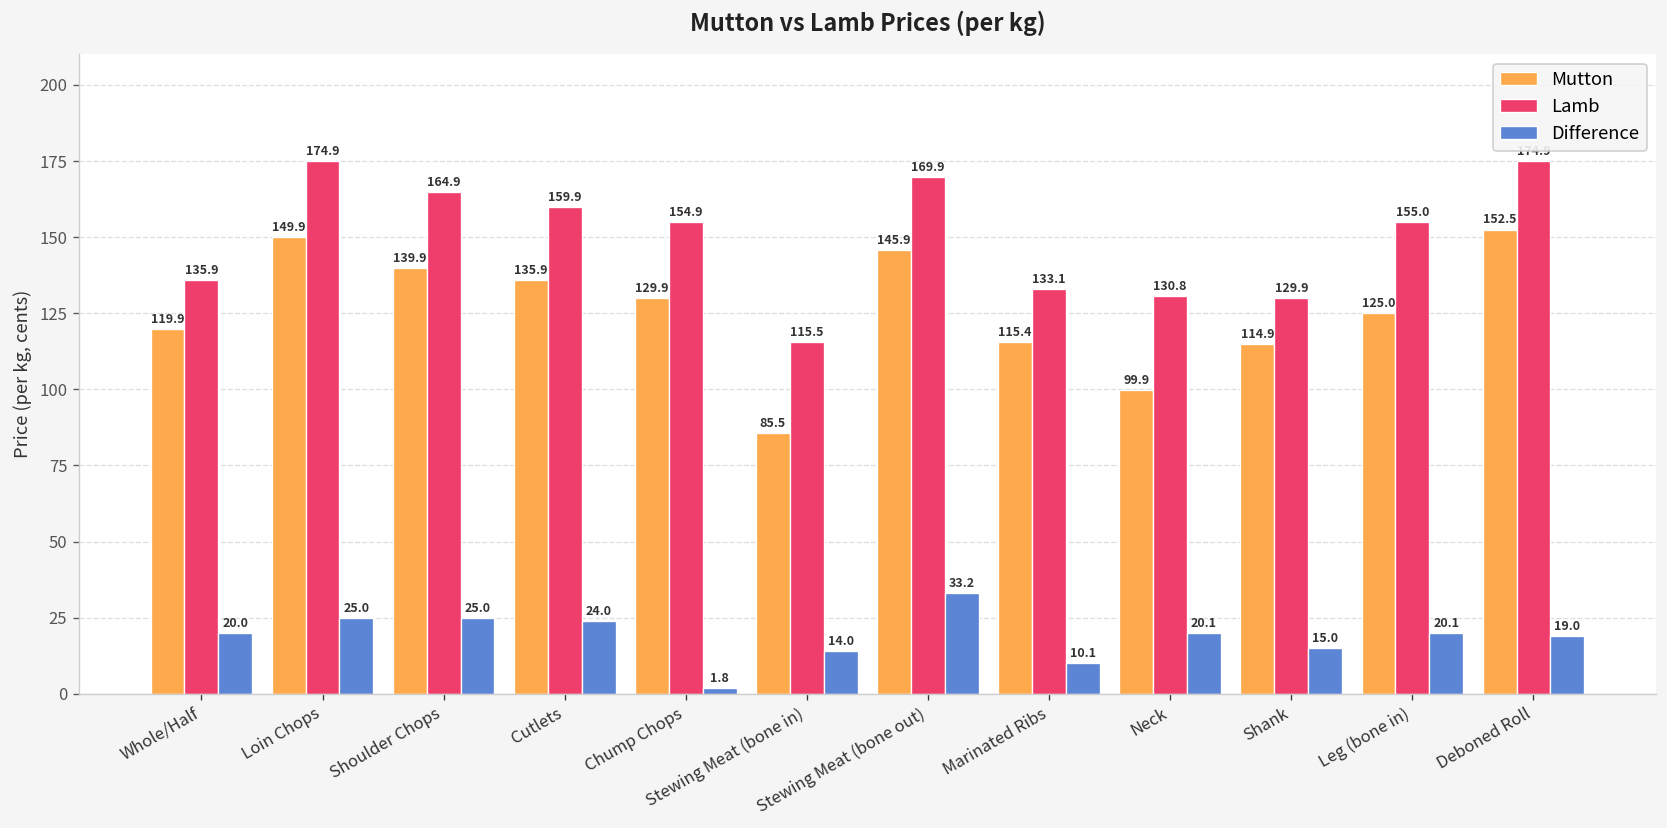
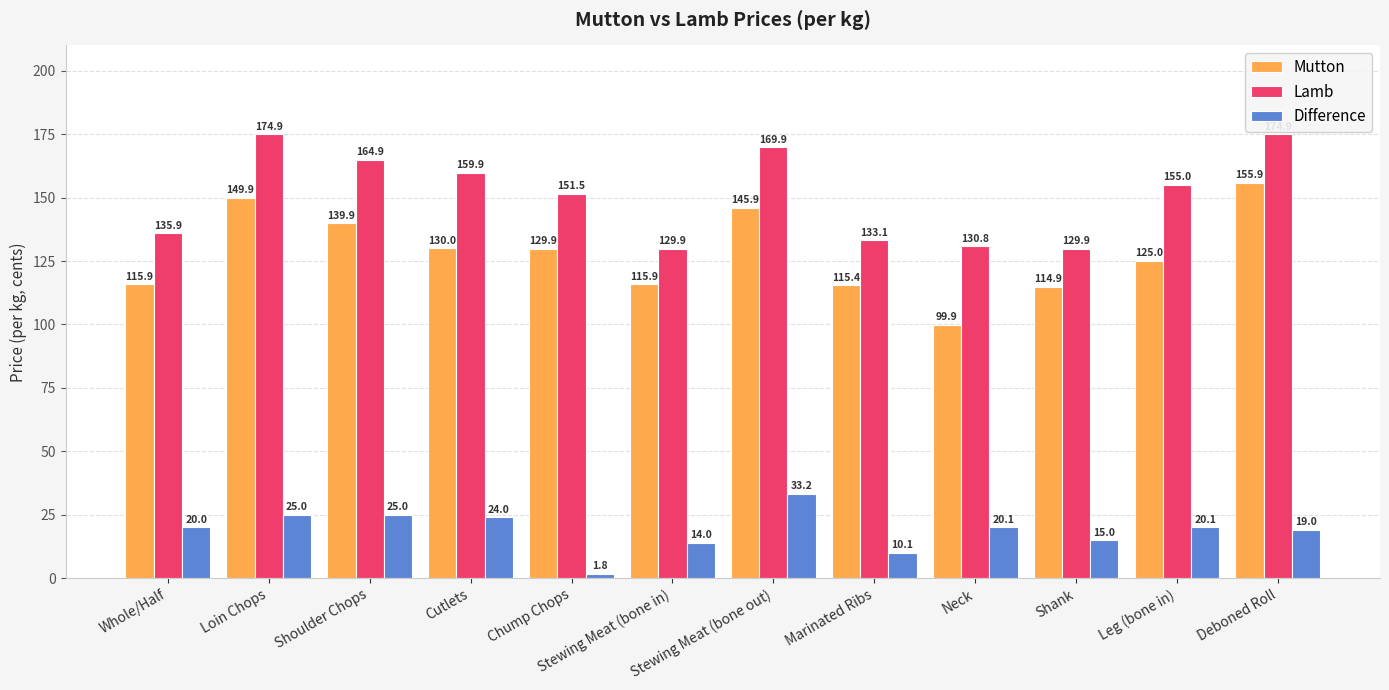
Mutton, Whole/Half: 119.9 -> 115.9
Mutton, Cutlets: 135.9 -> 130.0
Lamb, Chump Chops: 154.9 -> 151.5
Mutton, Stewing Meat (bone in): 85.5 -> 115.9
Lamb, Stewing Meat (bone in): 115.5 -> 129.9
Mutton, Deboned Roll: 152.5 -> 155.9
